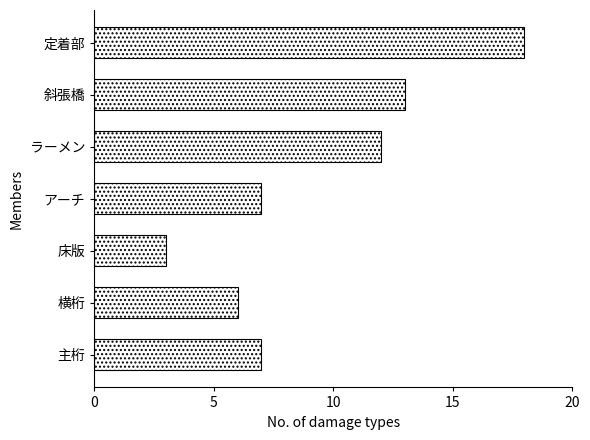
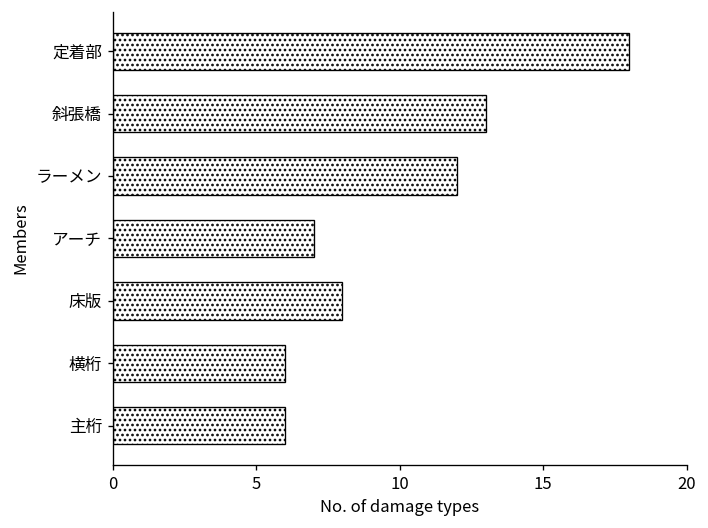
床版: 3 -> 8
主桁: 7 -> 6
